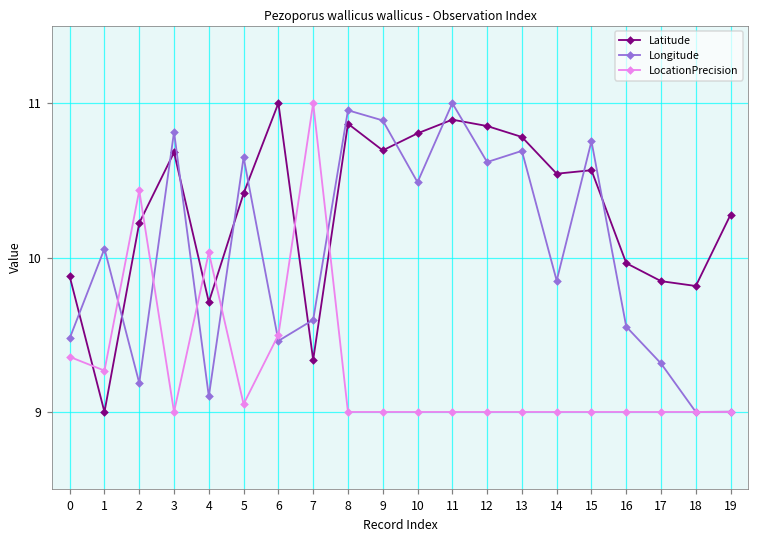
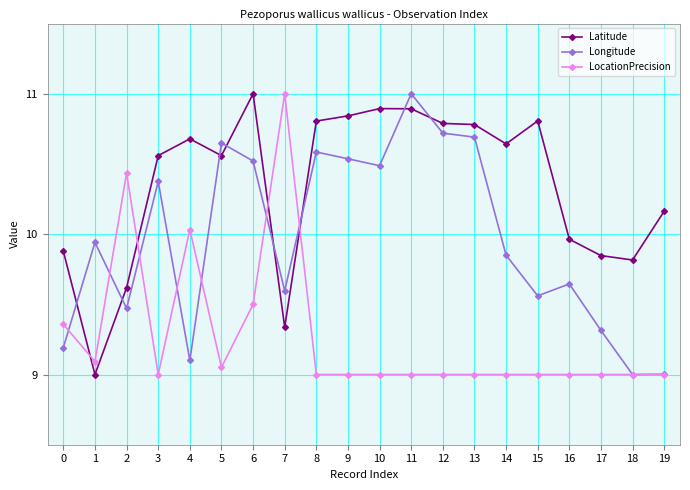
Longitude, 0: 9.48 -> 9.19
Longitude, 1: 10.06 -> 9.94
LocationPrecision, 1: 9.27 -> 9.09
Latitude, 2: 10.22 -> 9.62
Longitude, 2: 9.19 -> 9.47
Latitude, 3: 10.68 -> 10.56
Longitude, 3: 10.81 -> 10.38
Latitude, 4: 9.71 -> 10.68
Latitude, 5: 10.42 -> 10.56
Longitude, 6: 9.46 -> 10.52
Latitude, 8: 10.87 -> 10.81
Longitude, 8: 10.95 -> 10.58
Latitude, 9: 10.69 -> 10.84
Longitude, 9: 10.89 -> 10.54
Latitude, 10: 10.80 -> 10.89
Latitude, 12: 10.85 -> 10.79
Longitude, 12: 10.62 -> 10.72
Latitude, 14: 10.54 -> 10.64
Latitude, 15: 10.57 -> 10.81
Longitude, 15: 10.75 -> 9.56
Longitude, 16: 9.55 -> 9.65
Latitude, 19: 10.28 -> 10.16
